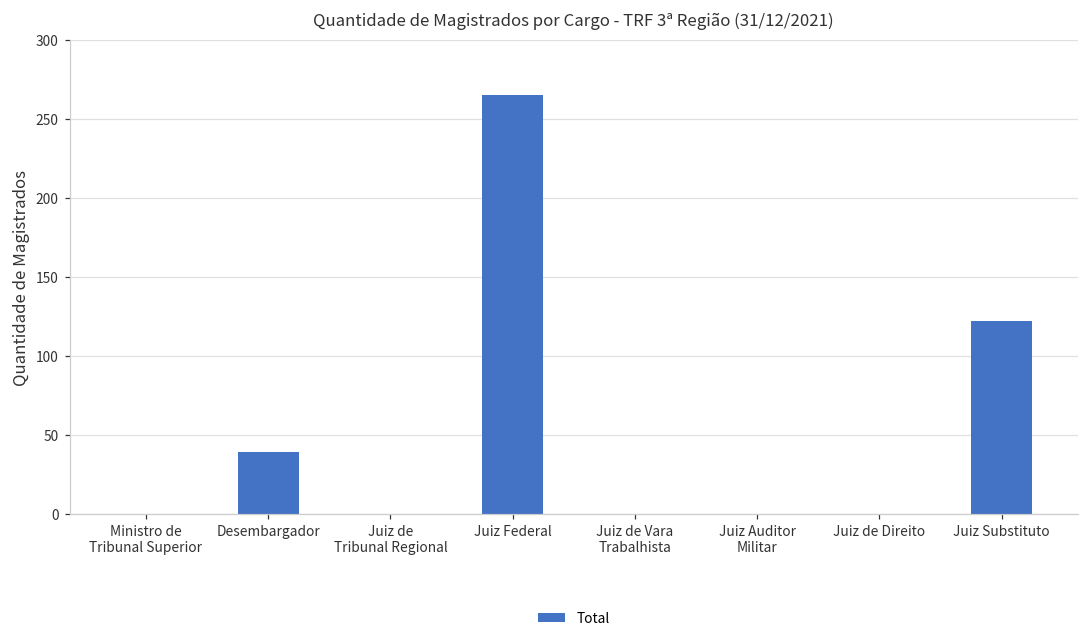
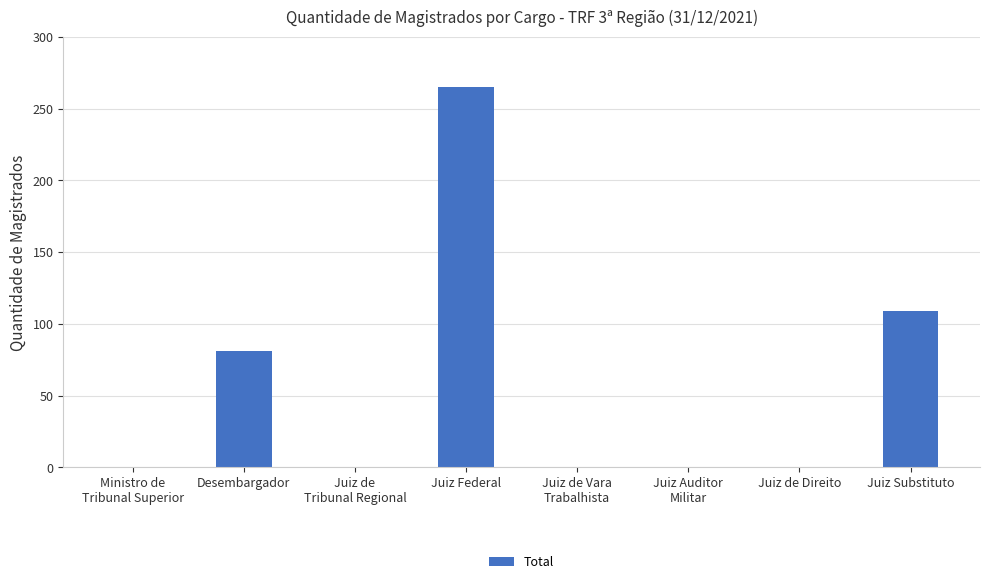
Desembargador: 39 -> 81
Juiz Substituto: 122 -> 109
